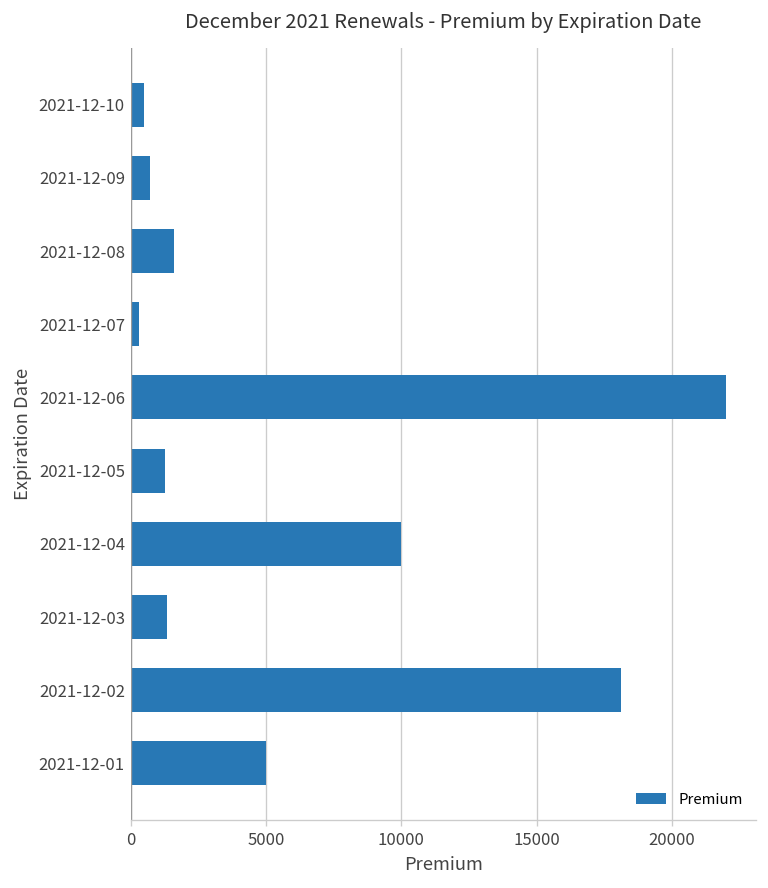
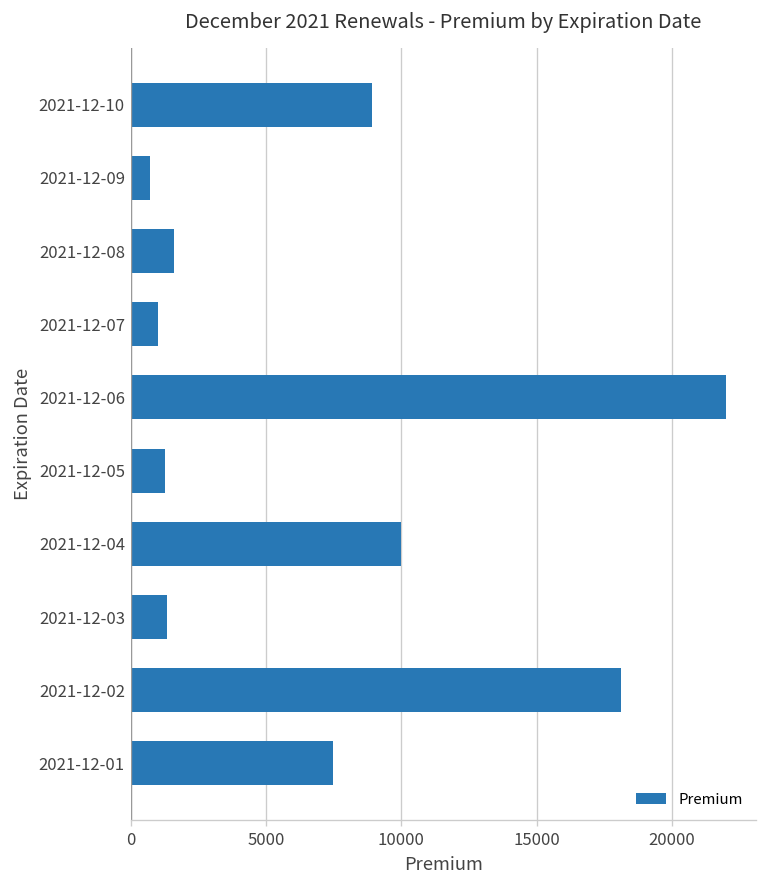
2021-12-10: 500 -> 8900
2021-12-07: 300 -> 1000
2021-12-01: 5000 -> 7500
